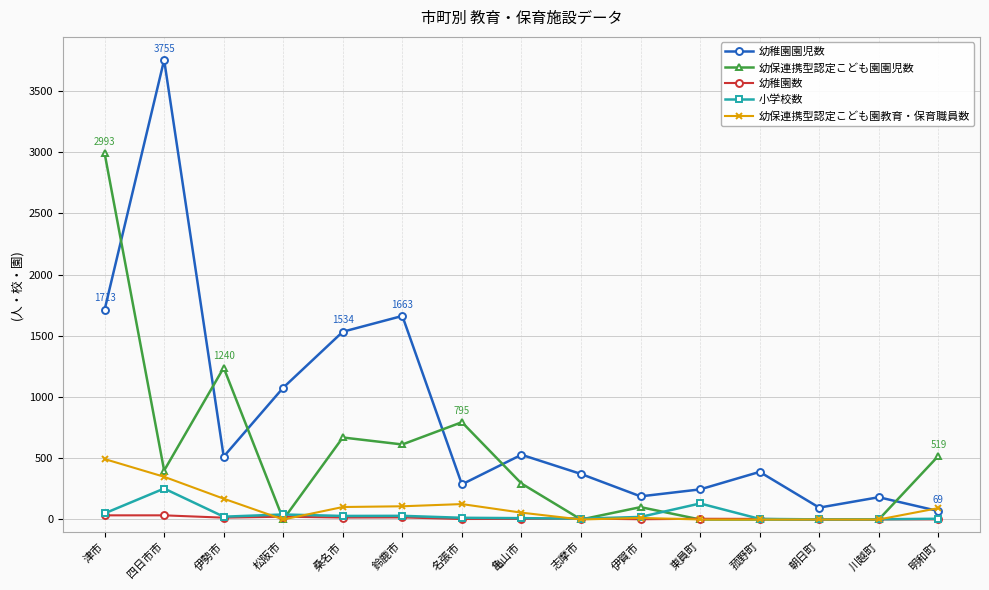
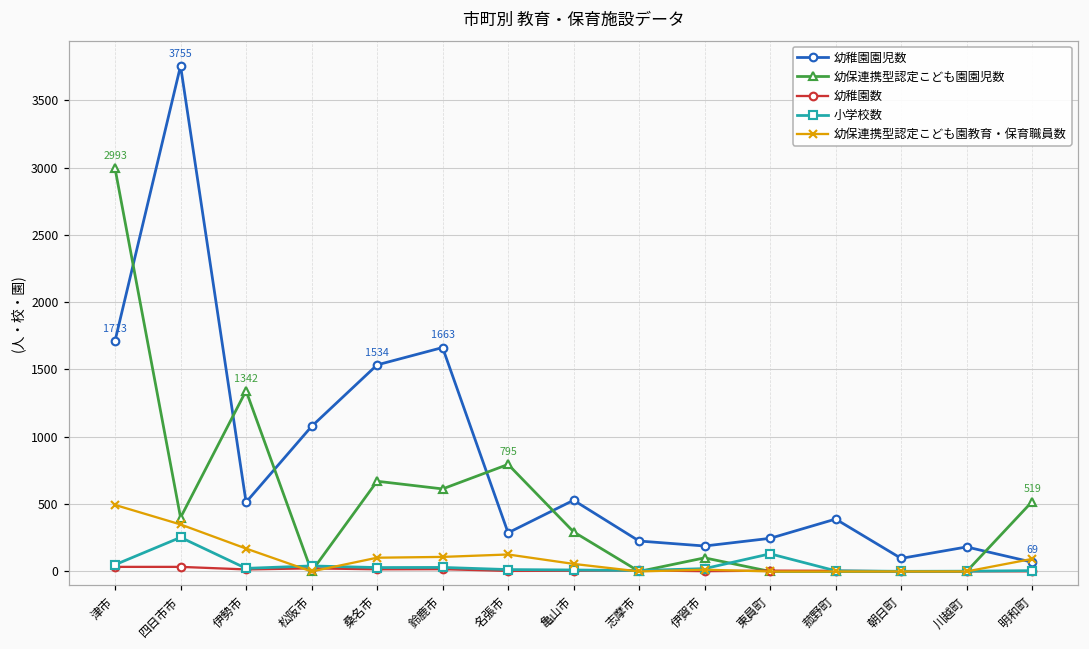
幼保連携型認定こども園園児数, 伊勢市: 1240 -> 1342
幼稚園園児数, 志摩市: 370 -> 230
